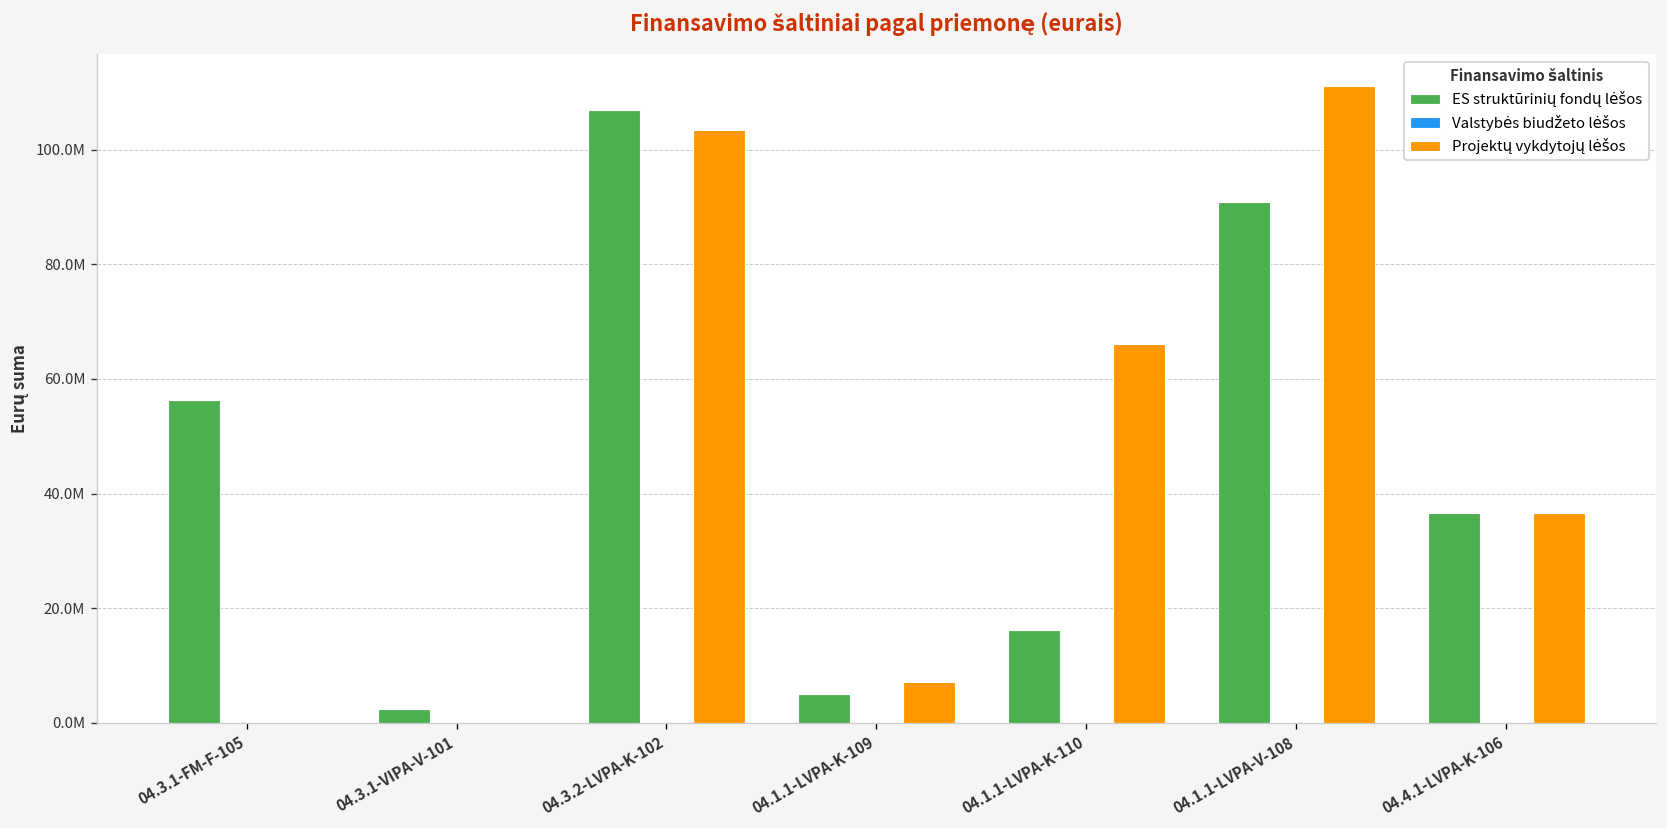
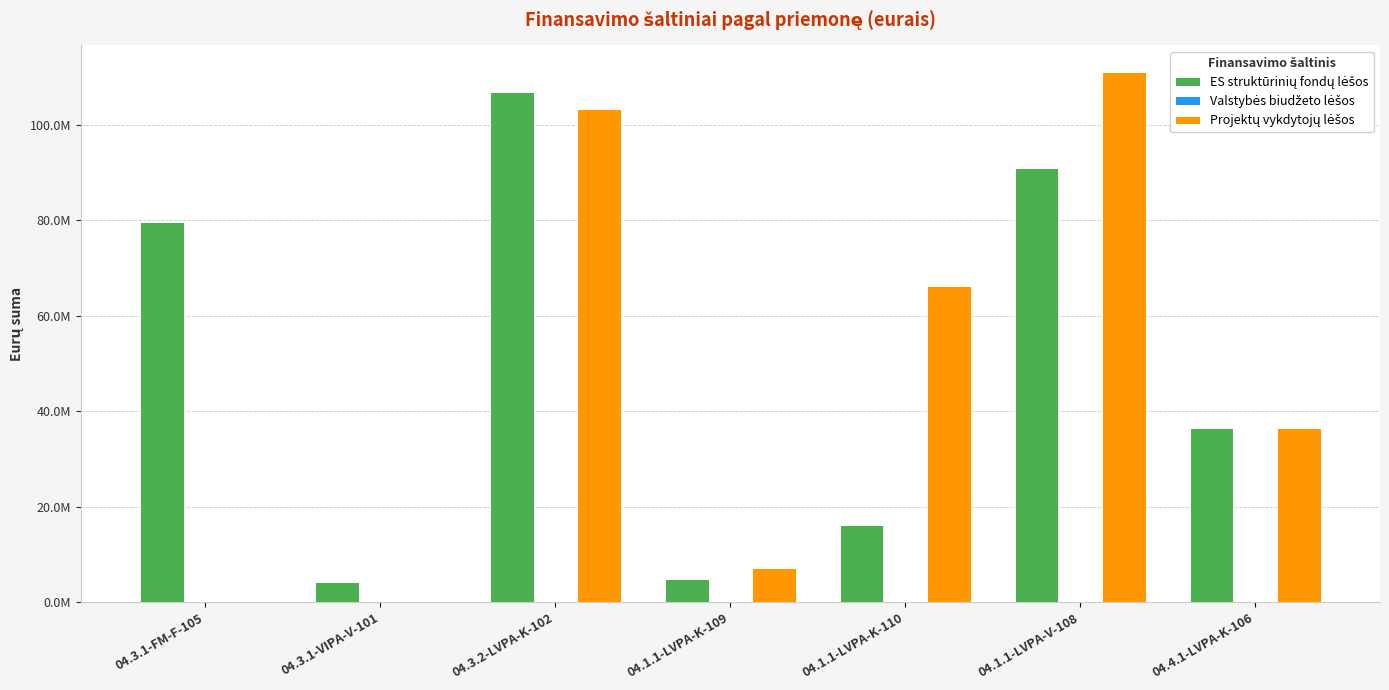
ES struktūrinių fondų lėšos, 04.3.1-FM-F-105: 56000000 -> 80000000
ES struktūrinių fondų lėšos, 04.3.1-VIPA-V-101: 2000000 -> 4000000
